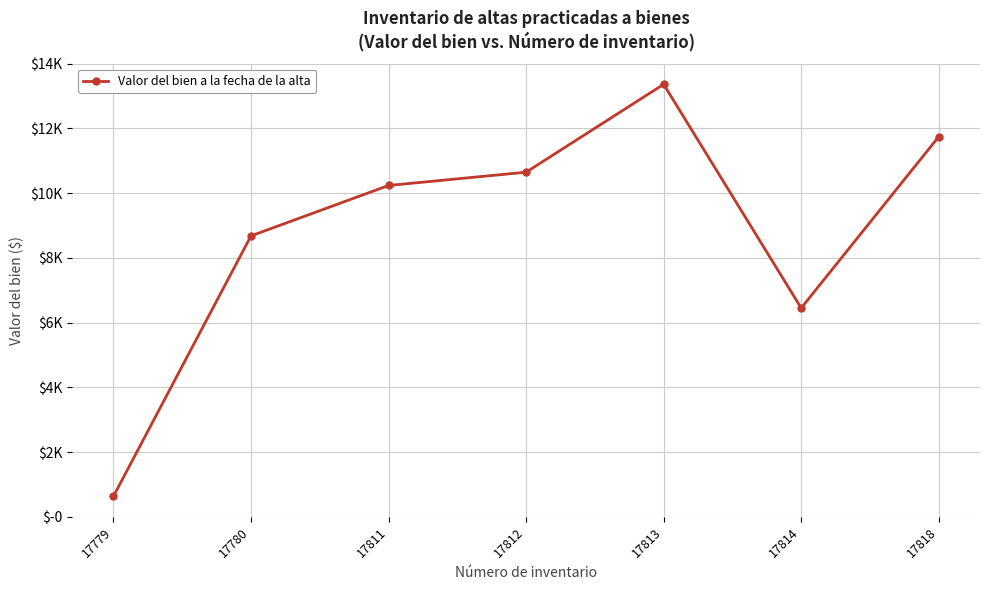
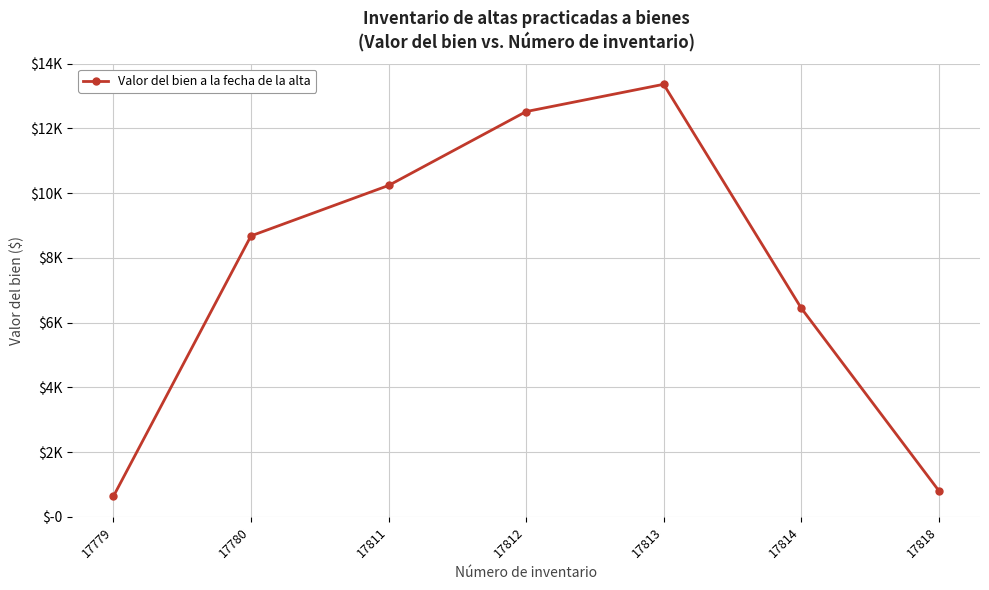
17812: $10900 -> $12800
17818: $12000 -> $800
